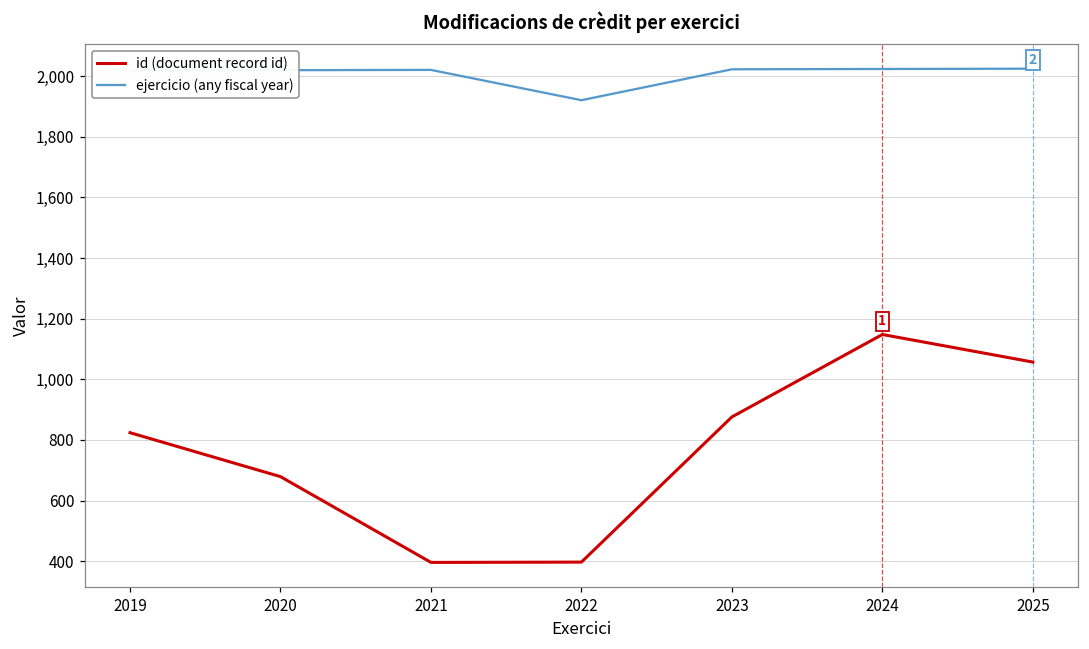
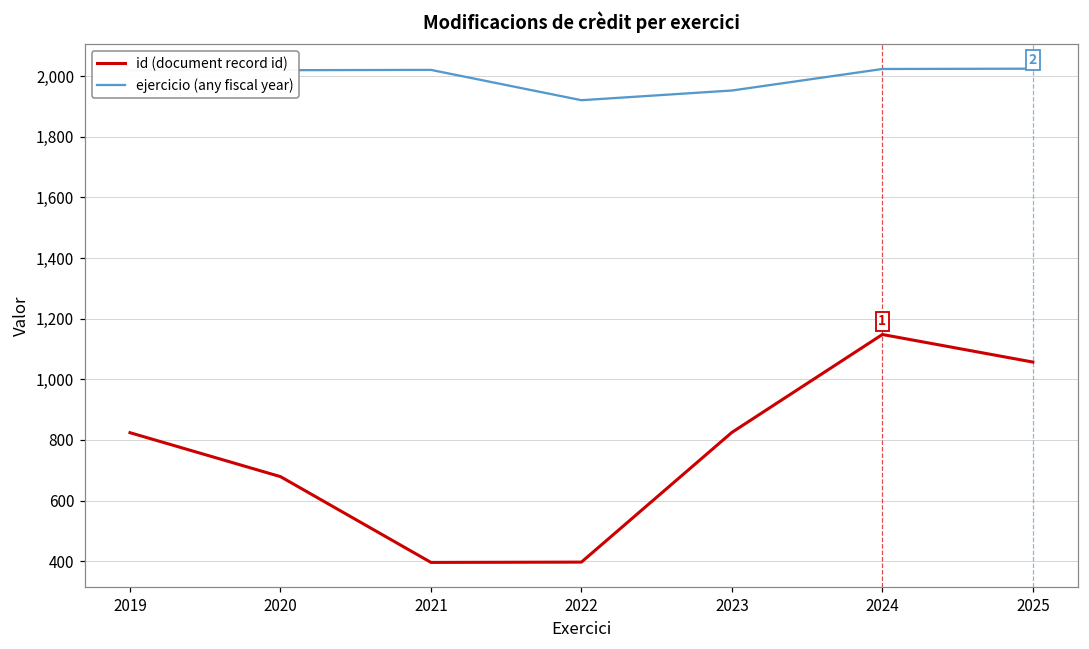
id (document record id), 2023: 880 -> 830
ejercicio (any fiscal year), 2023: 2,020 -> 1,950
